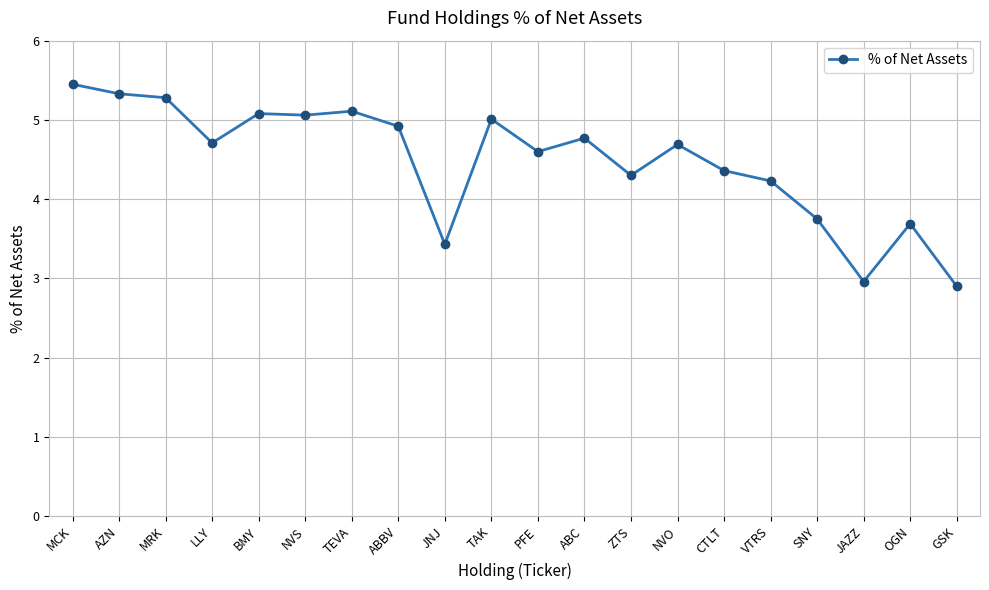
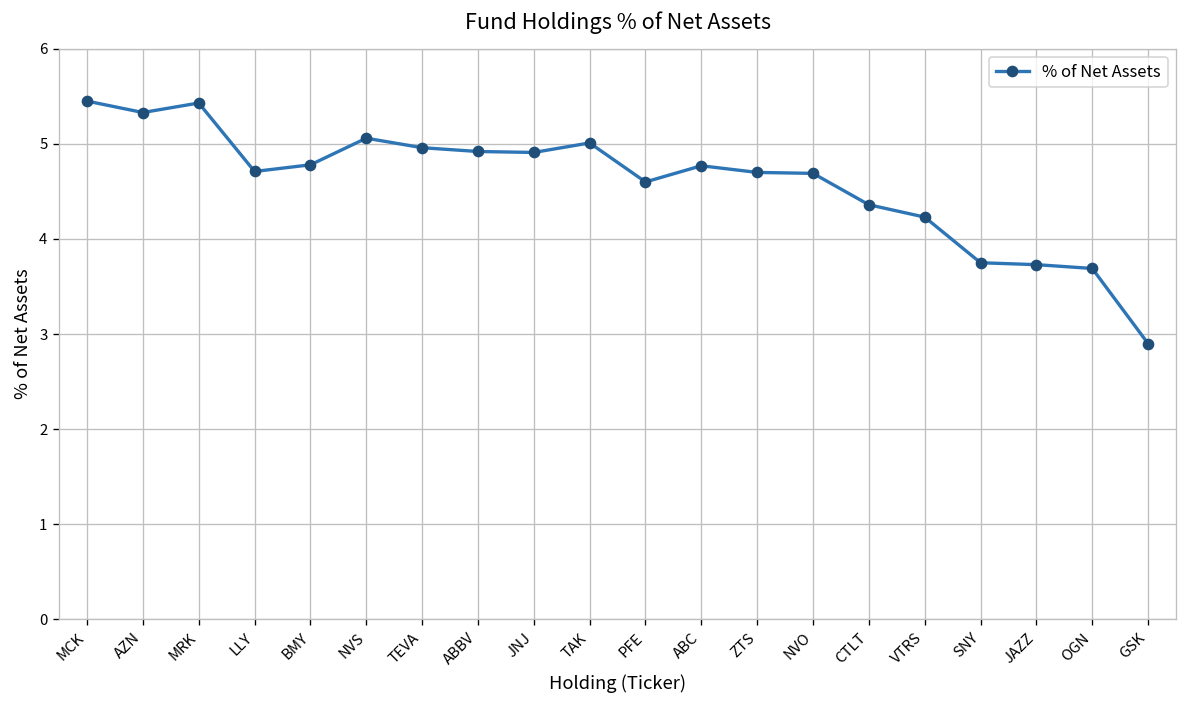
MRK: 5.3 -> 5.4
BMY: 5.1 -> 4.8
TEVA: 5.1 -> 5.0
JNJ: 3.4 -> 4.9
ZTS: 4.3 -> 4.7
JAZZ: 3.0 -> 3.7
